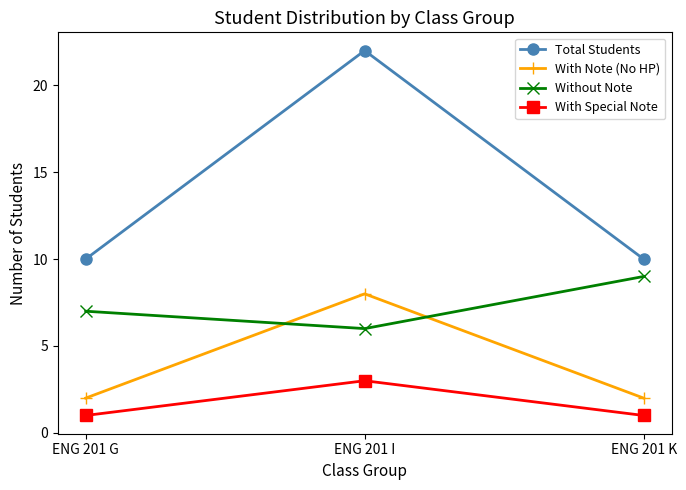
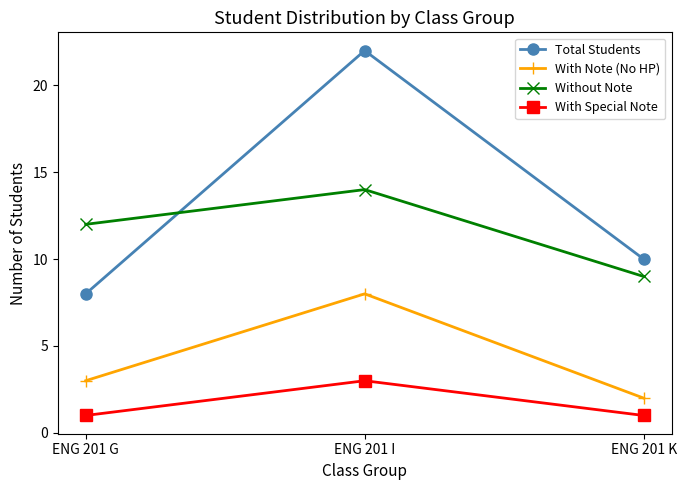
Total Students, ENG 201 G: 10 -> 8
With Note (No HP), ENG 201 G: 2 -> 3
Without Note, ENG 201 G: 7 -> 12
Without Note, ENG 201 I: 6 -> 14
